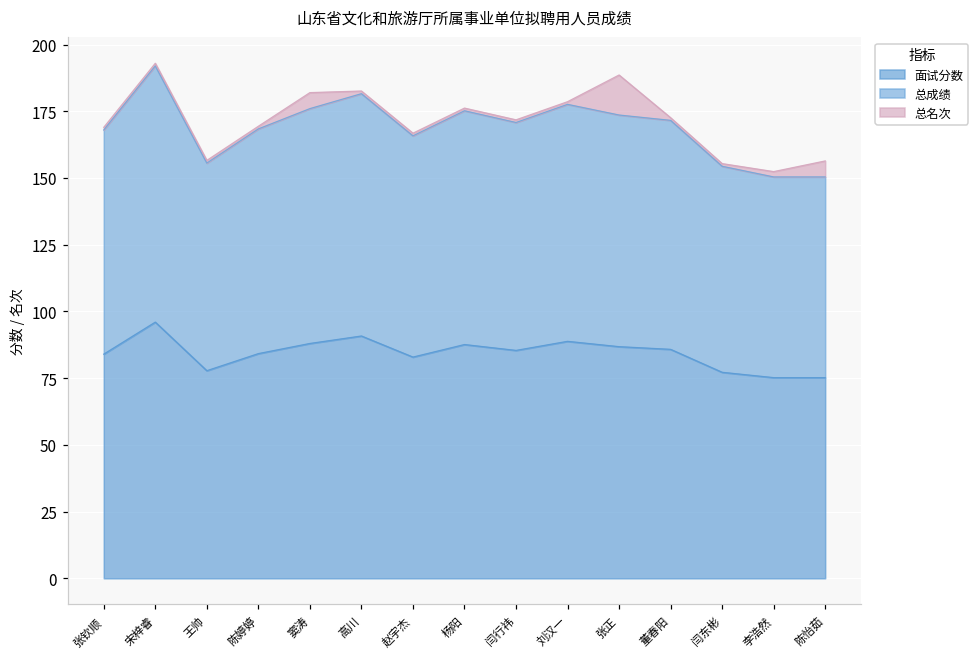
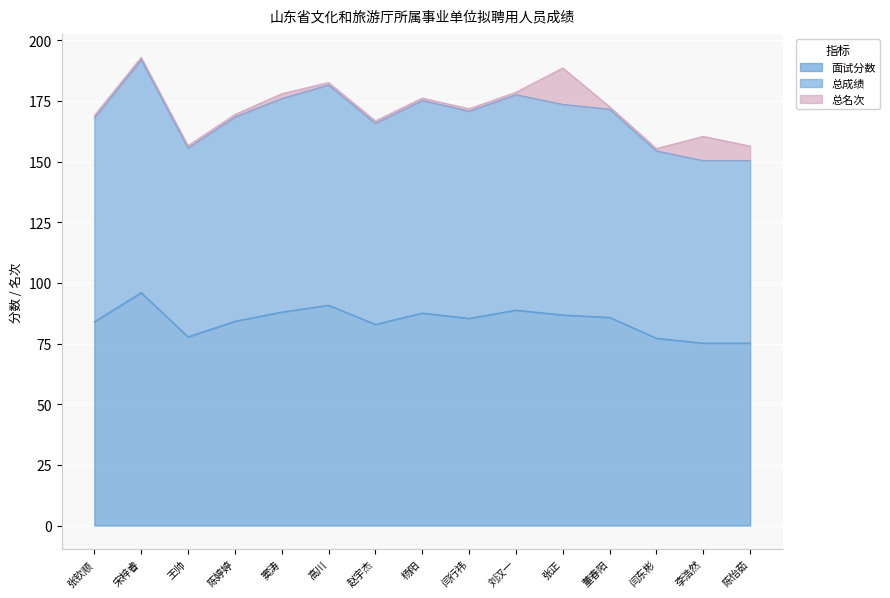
总名次, 窦涛: 6 -> 2
总名次, 李浩然: 2 -> 10
